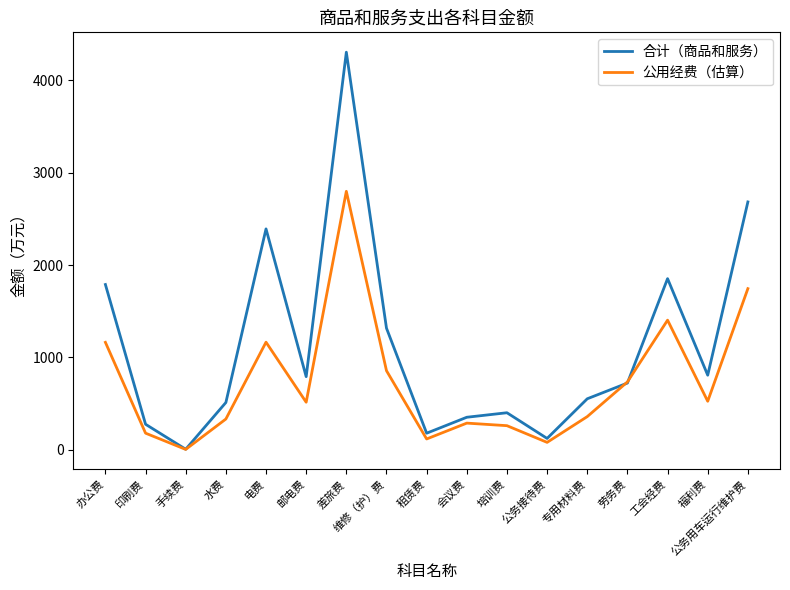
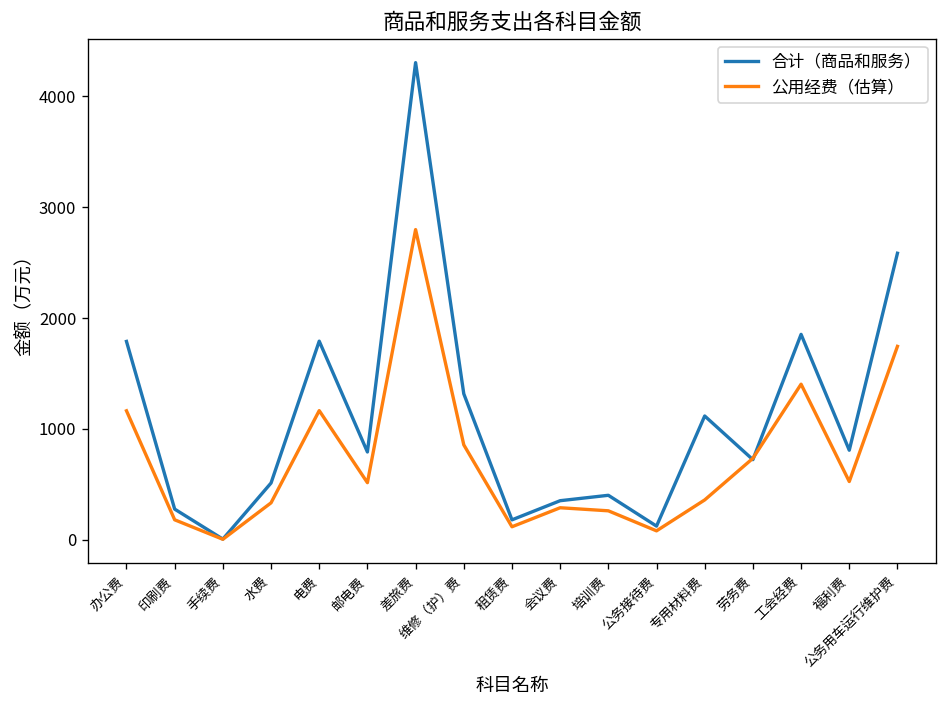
合计（商品和服务）, 电费: 2400 -> 1800
合计（商品和服务）, 专用材料费: 600 -> 1100
合计（商品和服务）, 公务用车运行维护费: 2700 -> 2600
